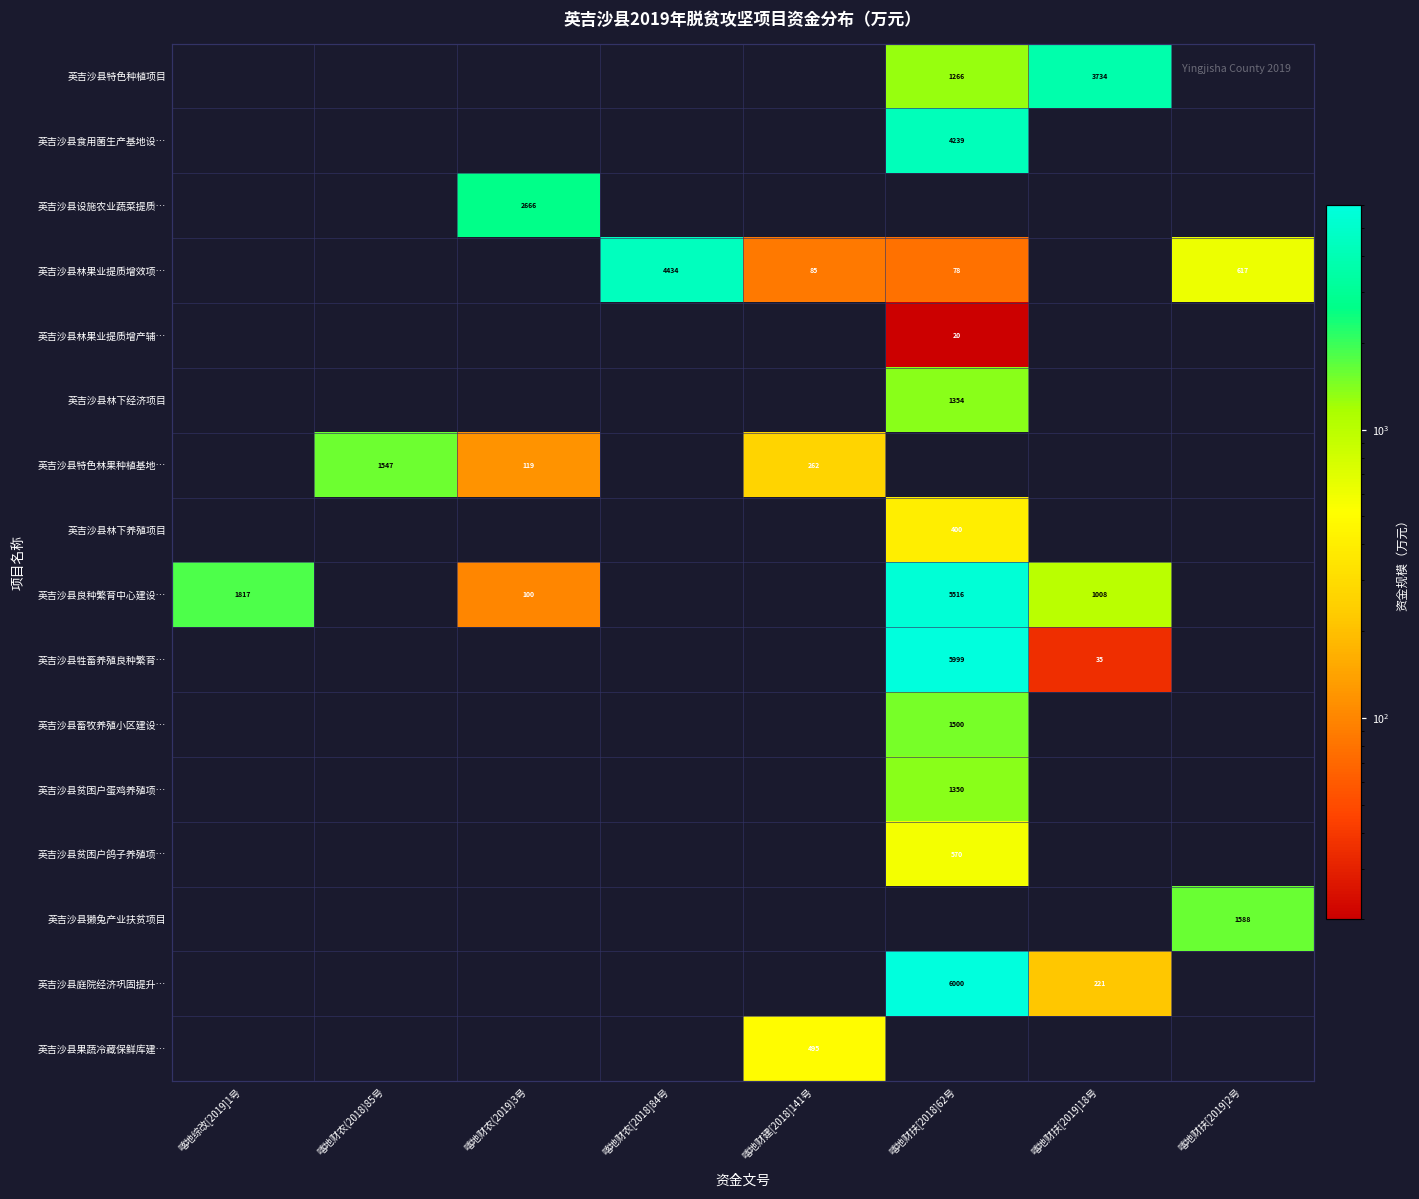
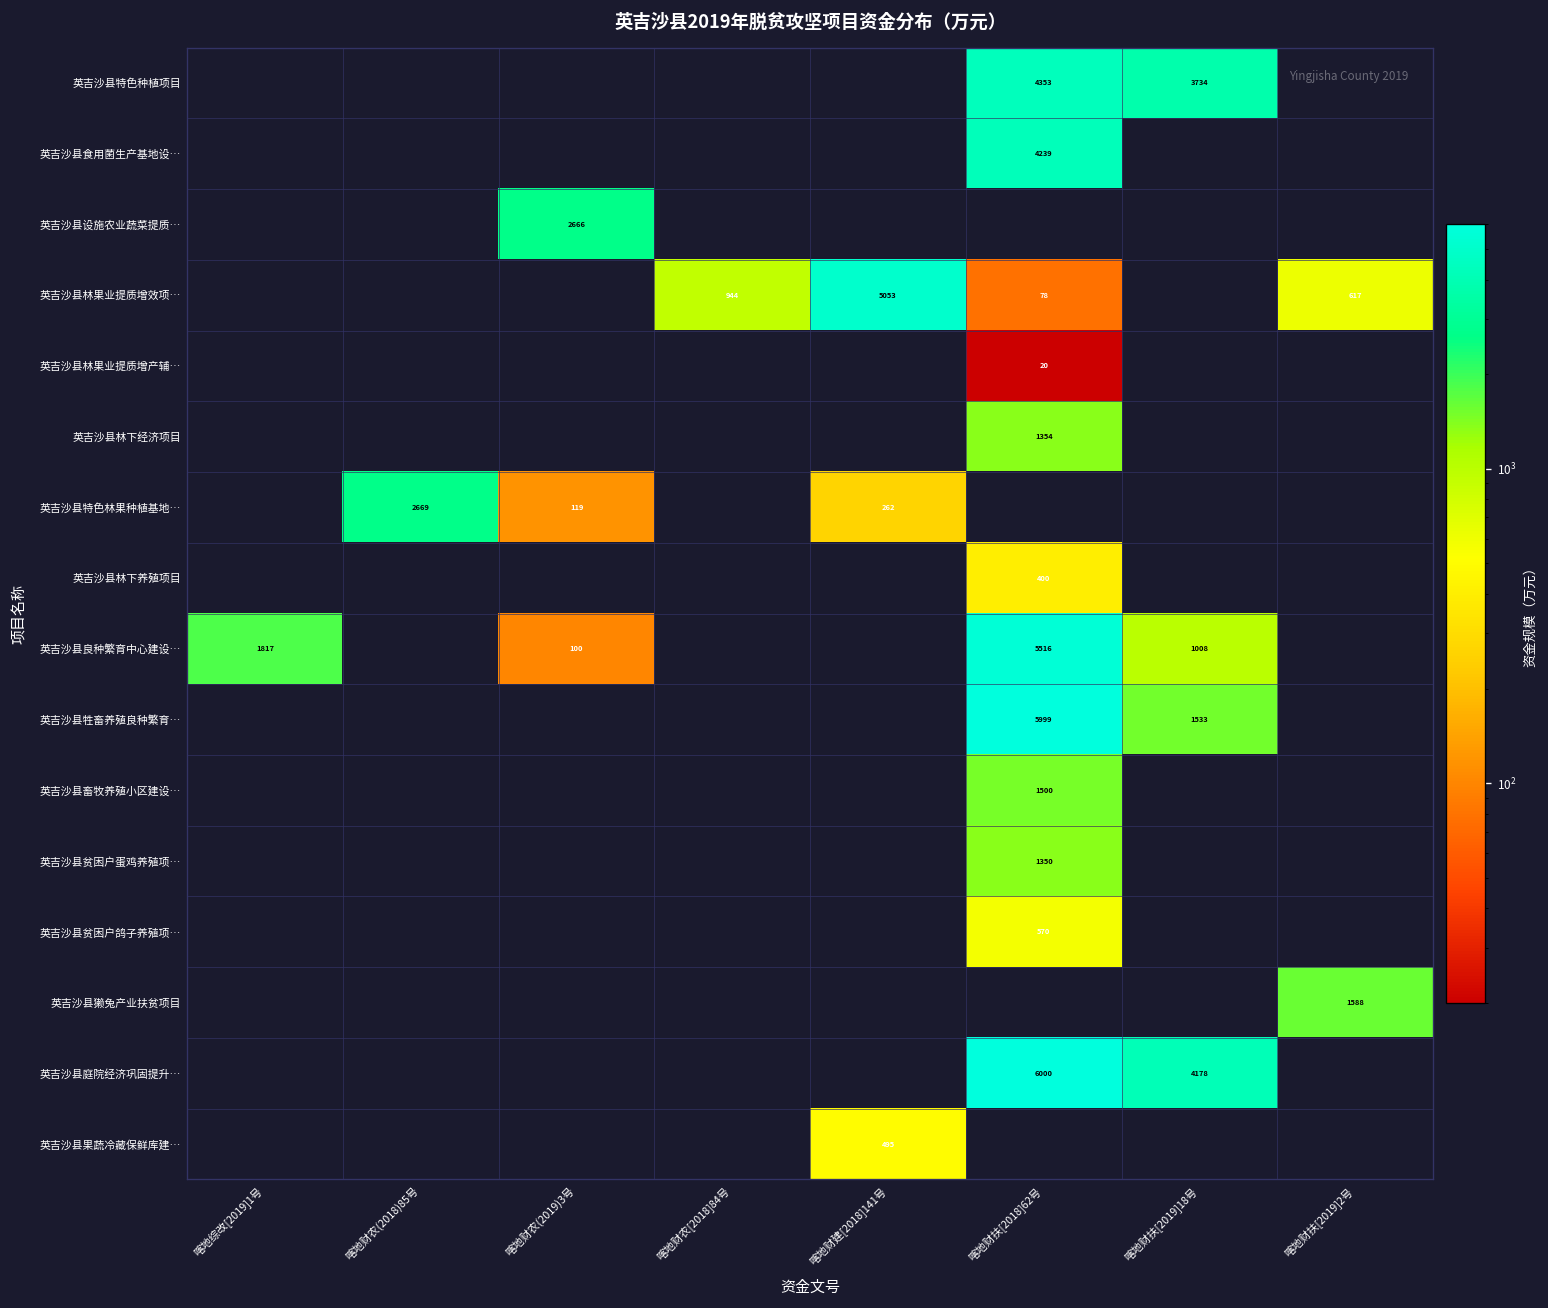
英吉沙县特色种植项目, 喀地财扶[2018]62号: 1266 -> 4353
英吉沙县林果业提质增效项…, 喀地财农[2018]84号: 4434 -> 944
英吉沙县林果业提质增效项…, 喀地财建[2018]141号: 85 -> 5053
英吉沙县特色林果种植基地…, 喀地财农(2018)85号: 1547 -> 2669
英吉沙县牲畜养殖良种繁育…, 喀地财扶[2019]18号: 35 -> 1533
英吉沙县庭院经济巩固提升…, 喀地财扶[2019]18号: 221 -> 4178
